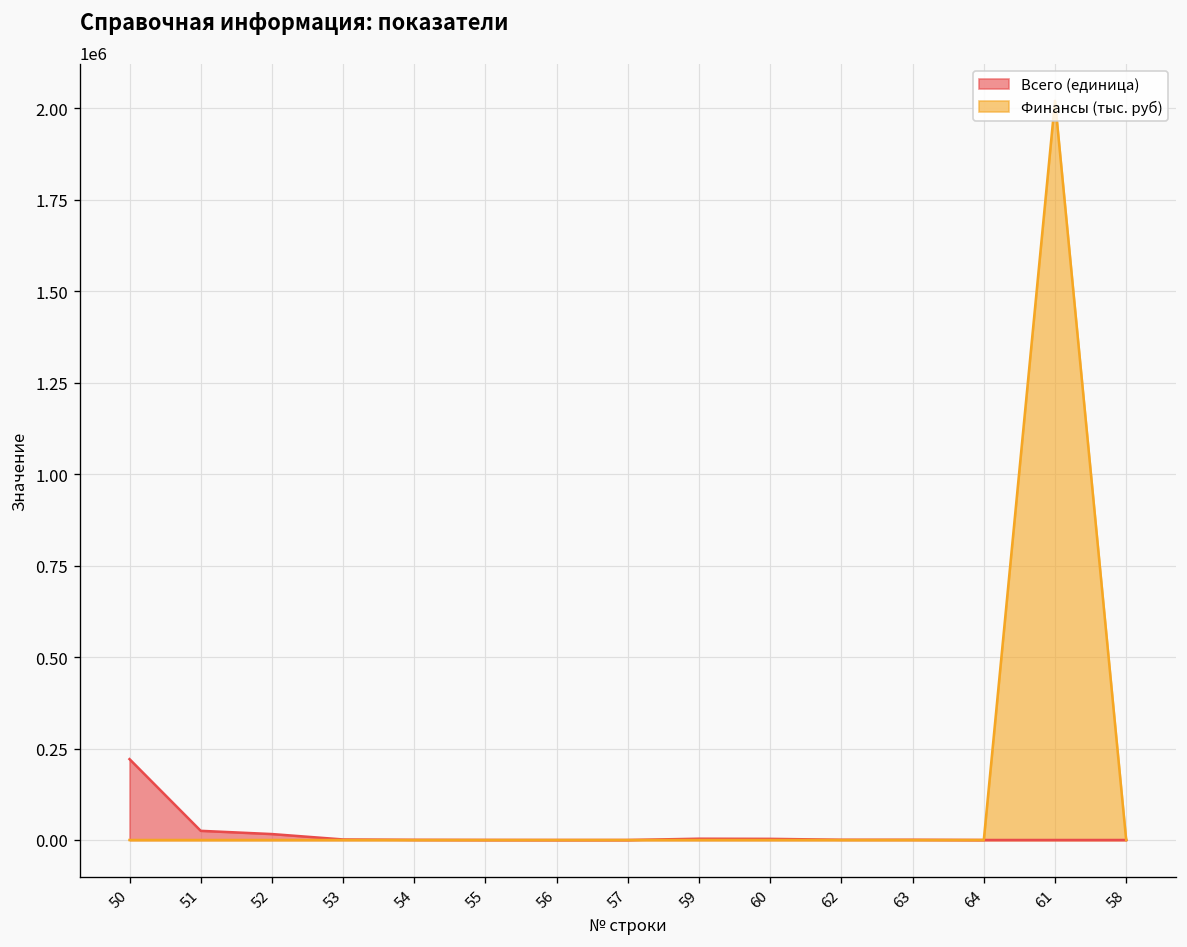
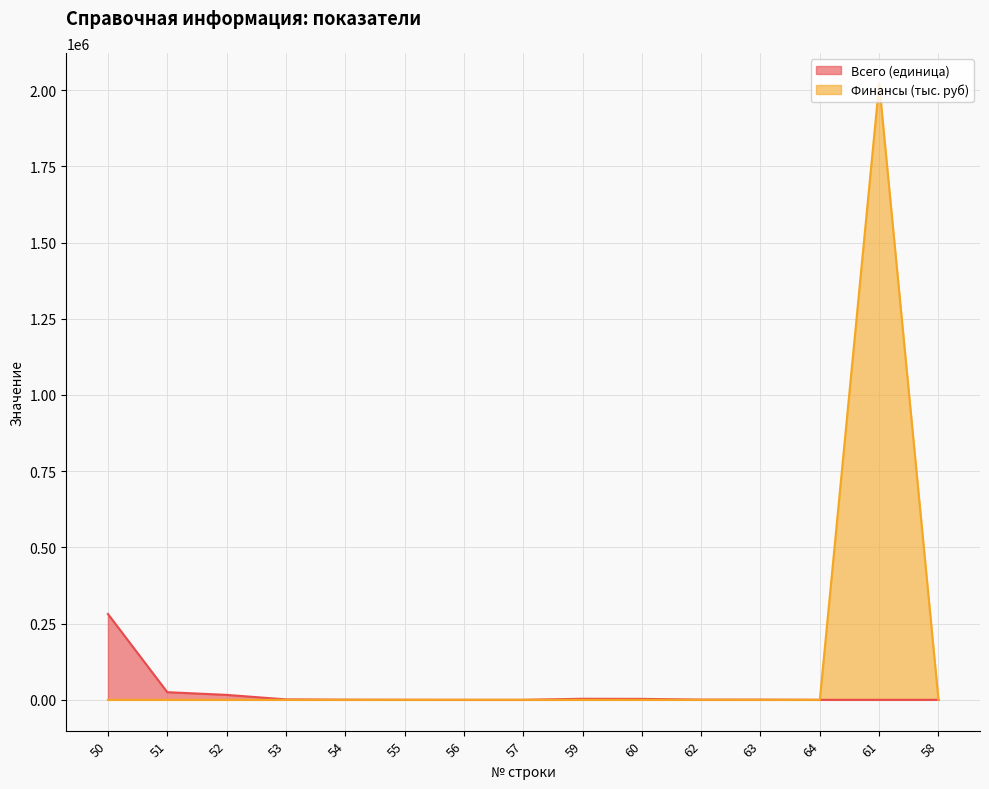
Всего (единица), 50: 220000 -> 280000
